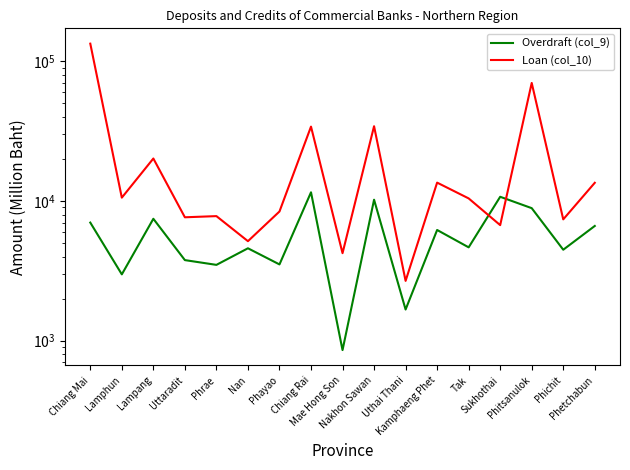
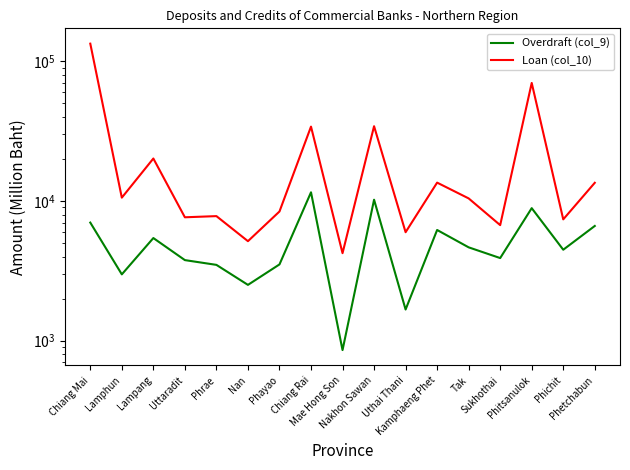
Overdraft (col_9), Lampang: 7000 -> 5400
Overdraft (col_9), Nan: 4600 -> 2500
Loan (col_10), Uthai Thani: 2700 -> 6000
Overdraft (col_9), Sukhothai: 11000 -> 3900
